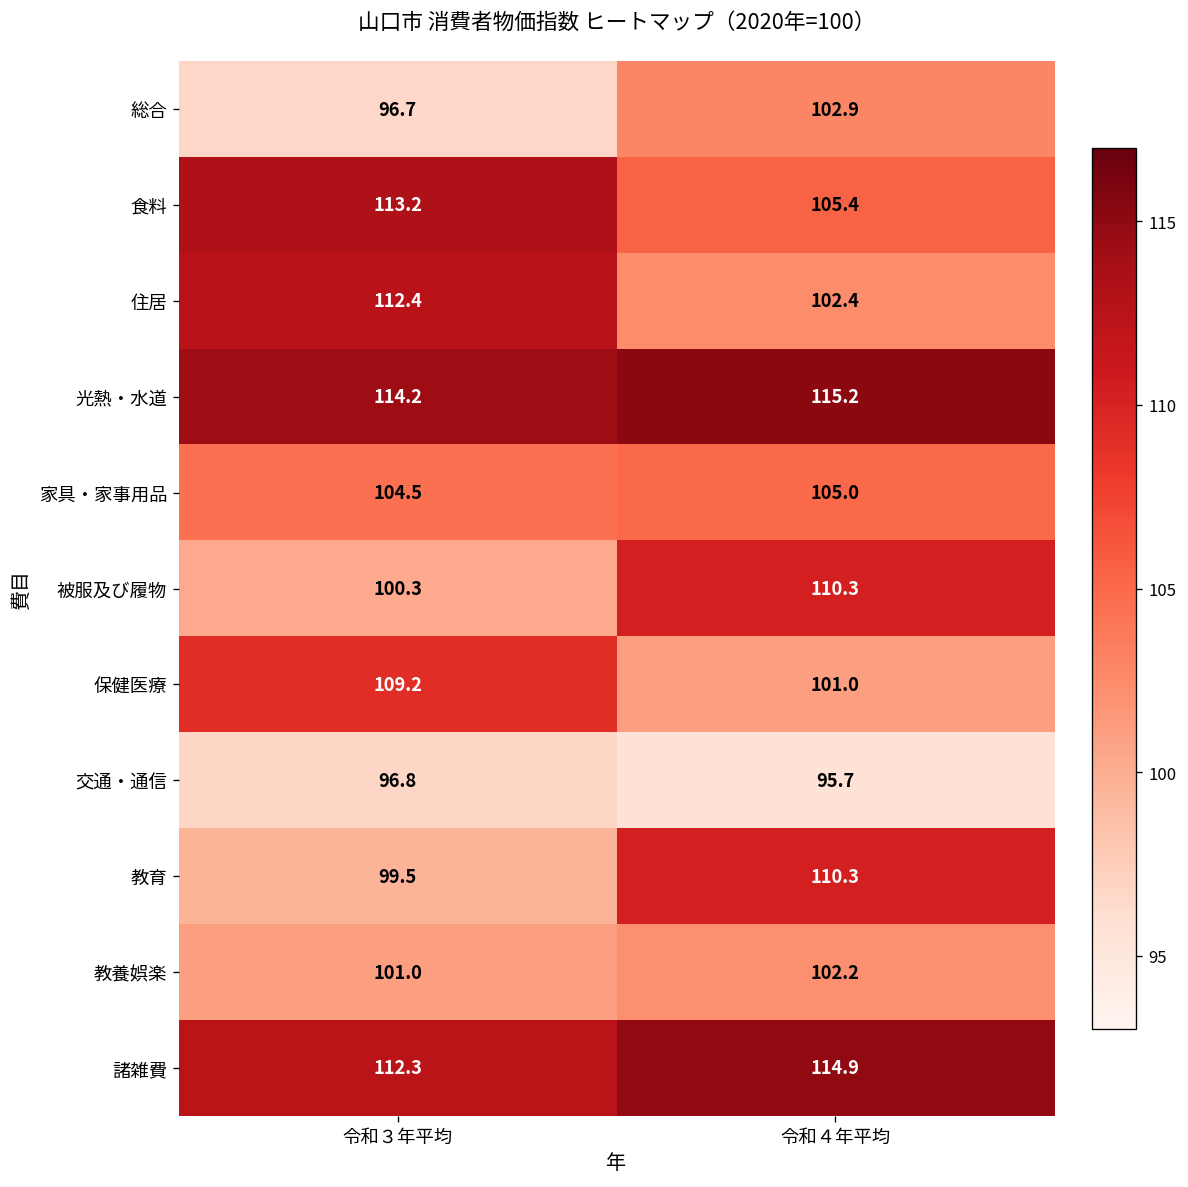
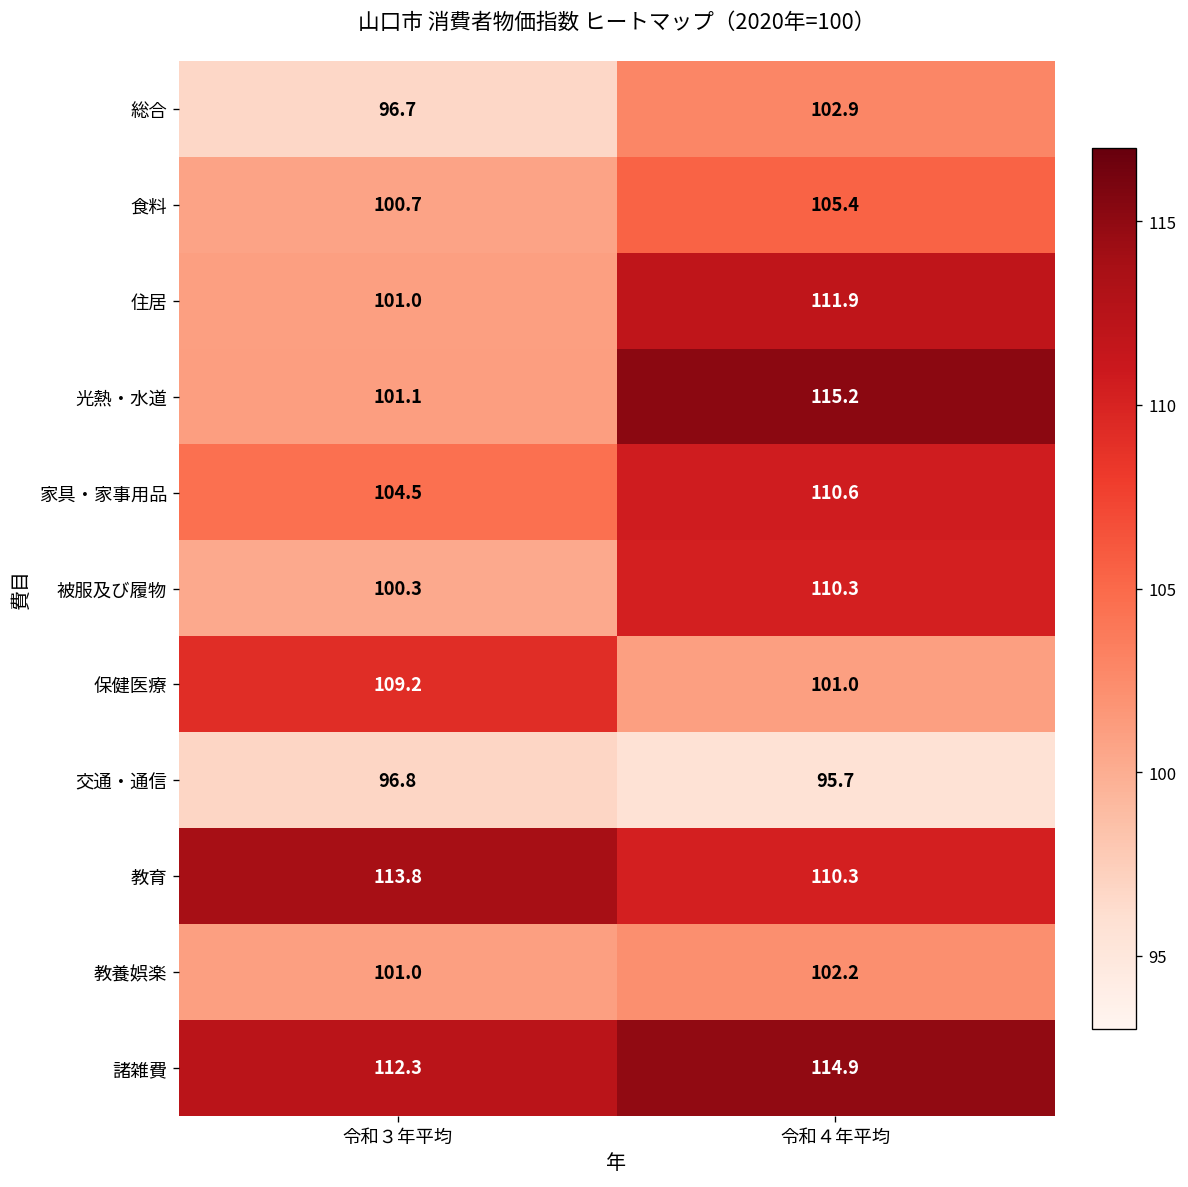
食料, 令和３年平均: 113.2 -> 100.7
住居, 令和３年平均: 112.4 -> 101.0
住居, 令和４年平均: 102.4 -> 111.9
光熱・水道, 令和３年平均: 114.2 -> 101.1
家具・家事用品, 令和４年平均: 105.0 -> 110.6
教育, 令和３年平均: 99.5 -> 113.8
